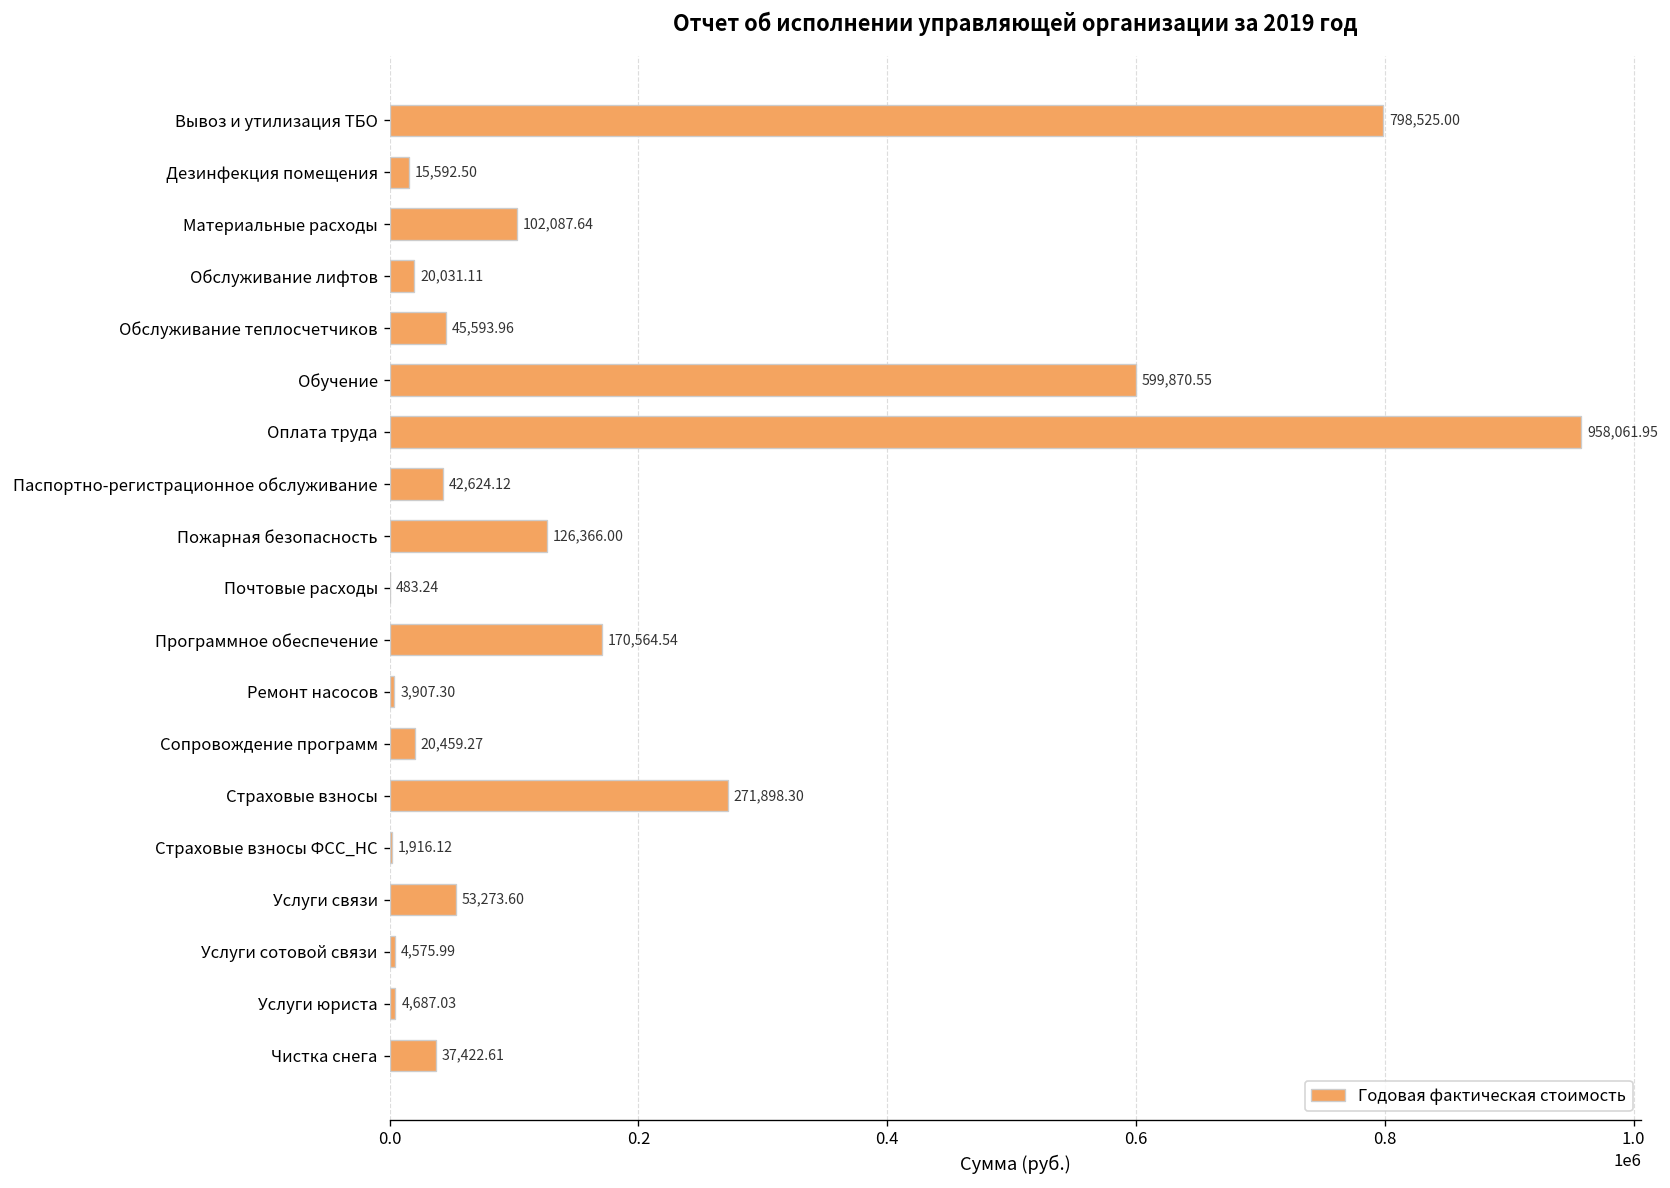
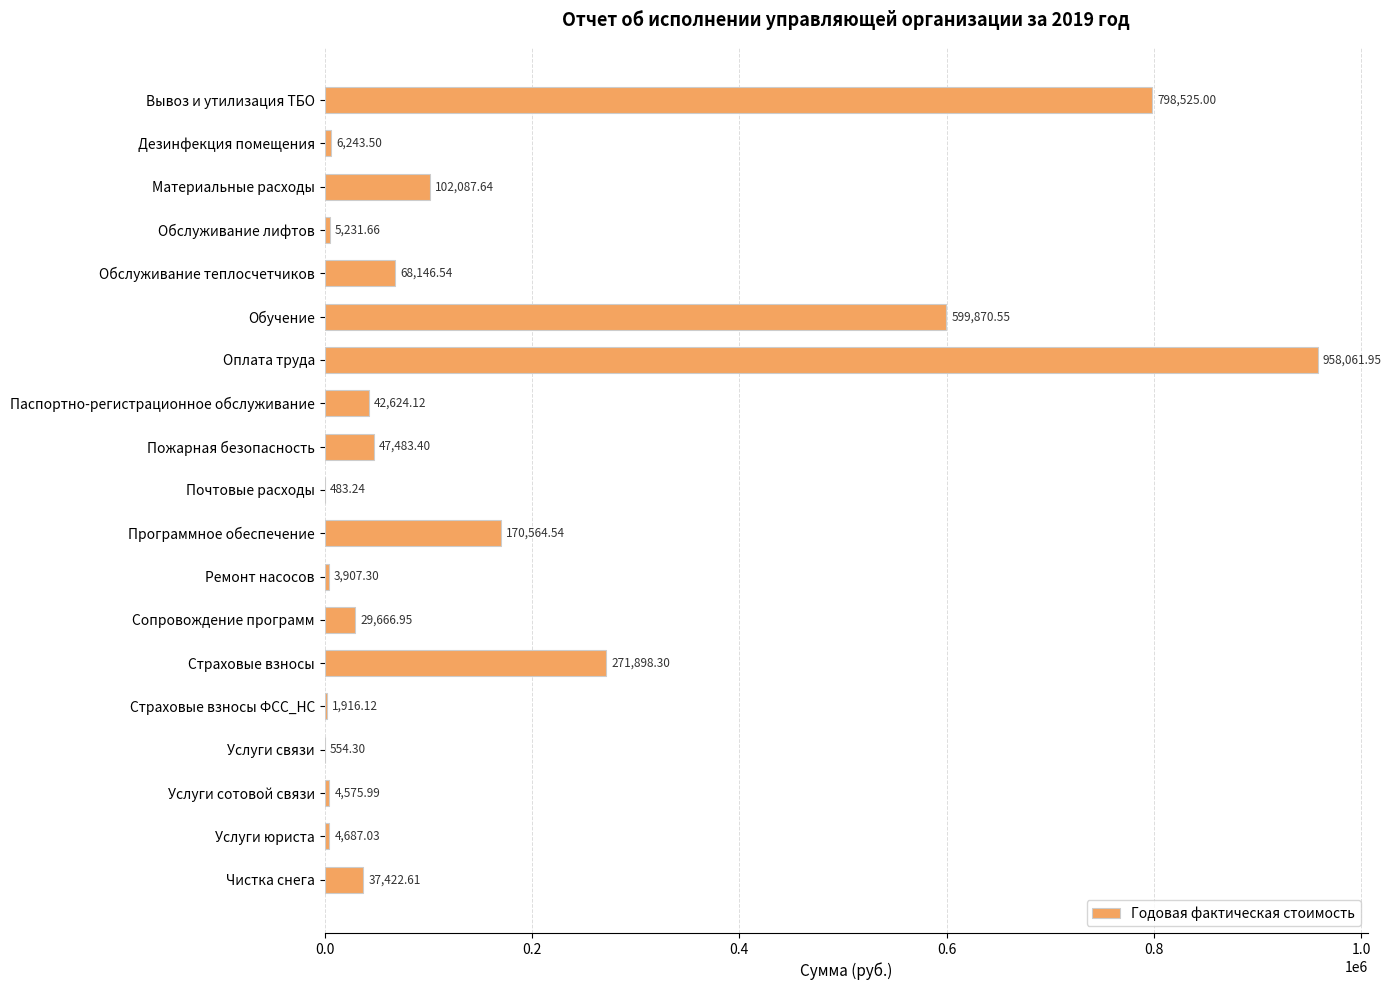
Дезинфекция помещения: 15,592.50 -> 6,243.50
Обслуживание лифтов: 20,031.11 -> 5,231.66
Обслуживание теплосчетчиков: 45,593.96 -> 68,146.54
Пожарная безопасность: 126,366.00 -> 47,483.40
Сопровождение программ: 20,459.27 -> 29,666.95
Услуги связи: 53,273.60 -> 554.30
